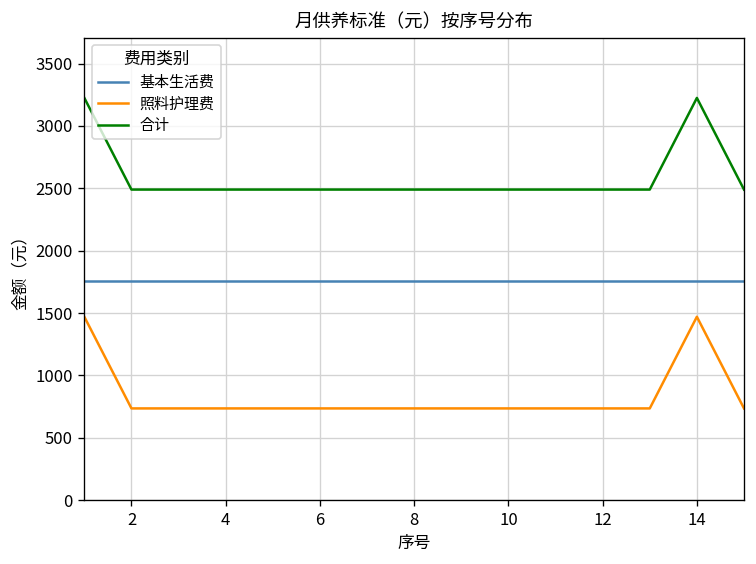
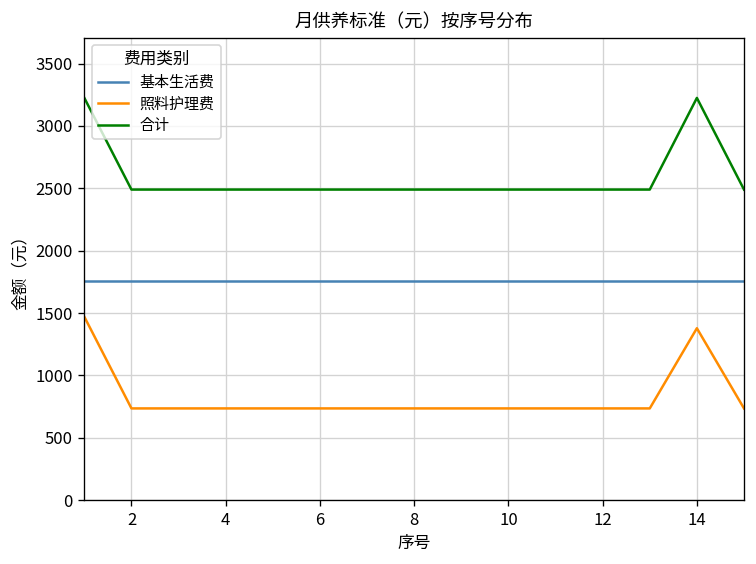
照料护理费, 14: 1470 -> 1380
